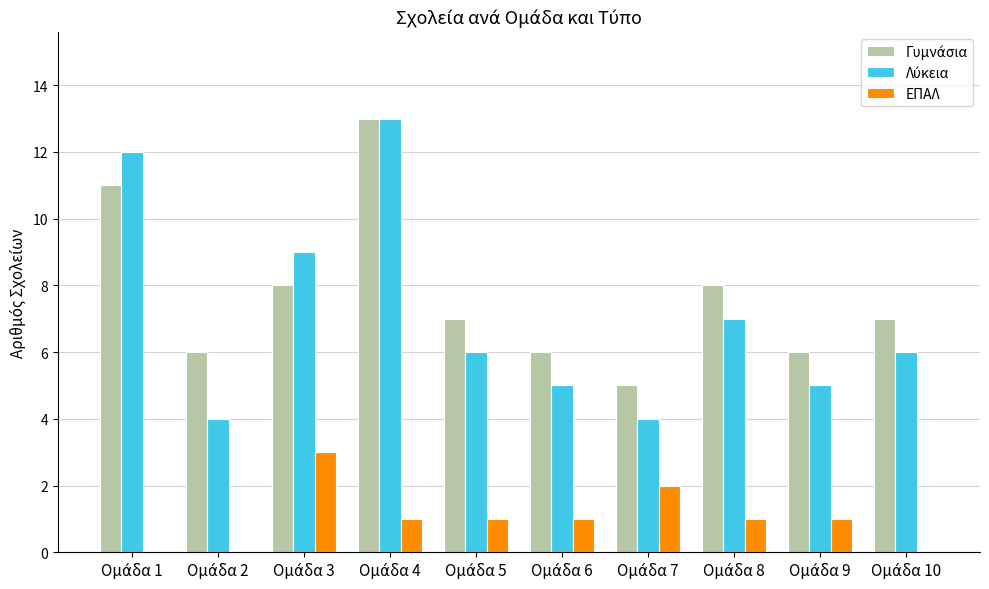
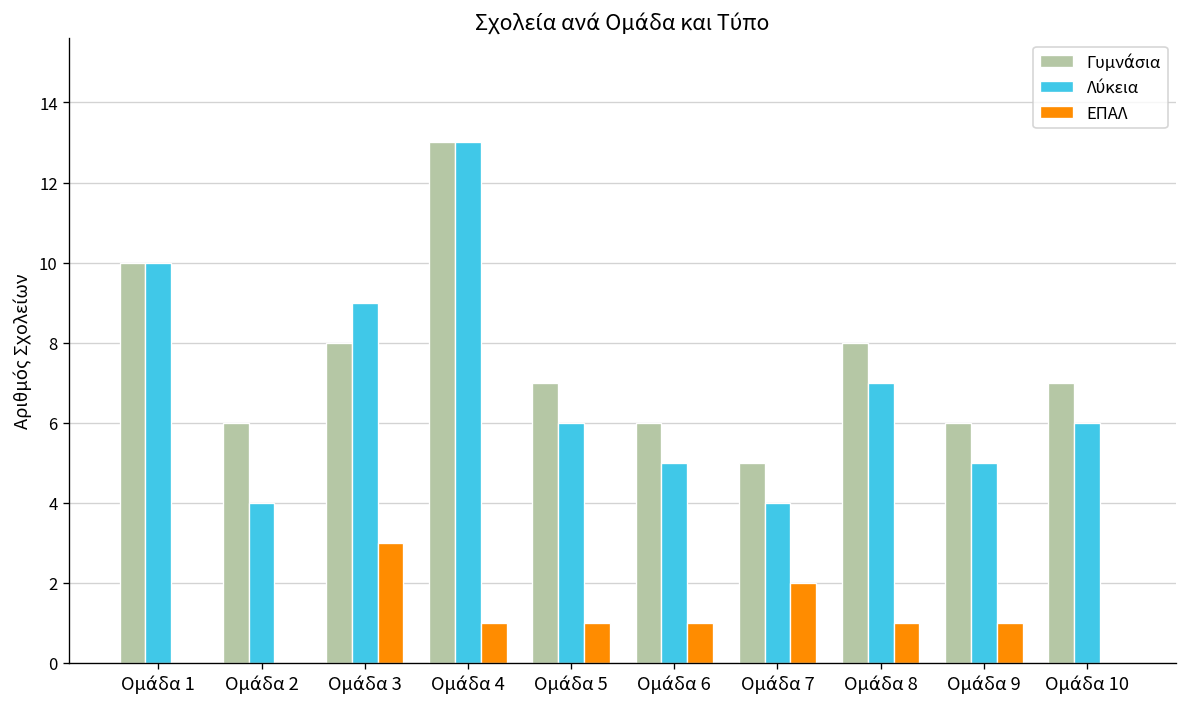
Γυμνάσια, Ομάδα 1: 11 -> 10
Λύκεια, Ομάδα 1: 12 -> 10
